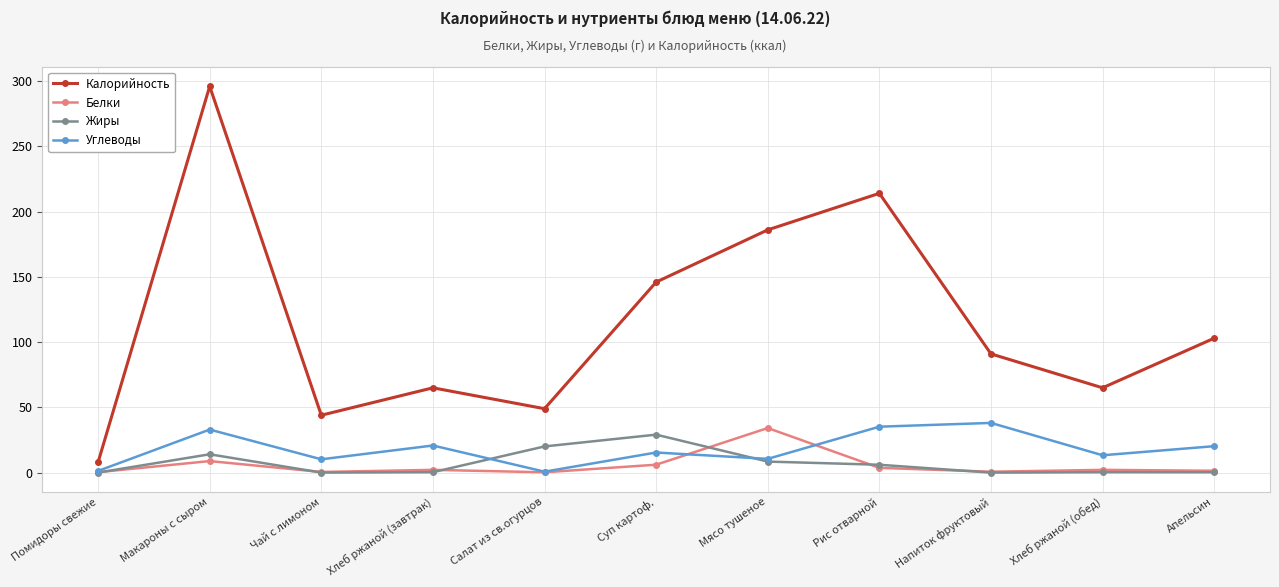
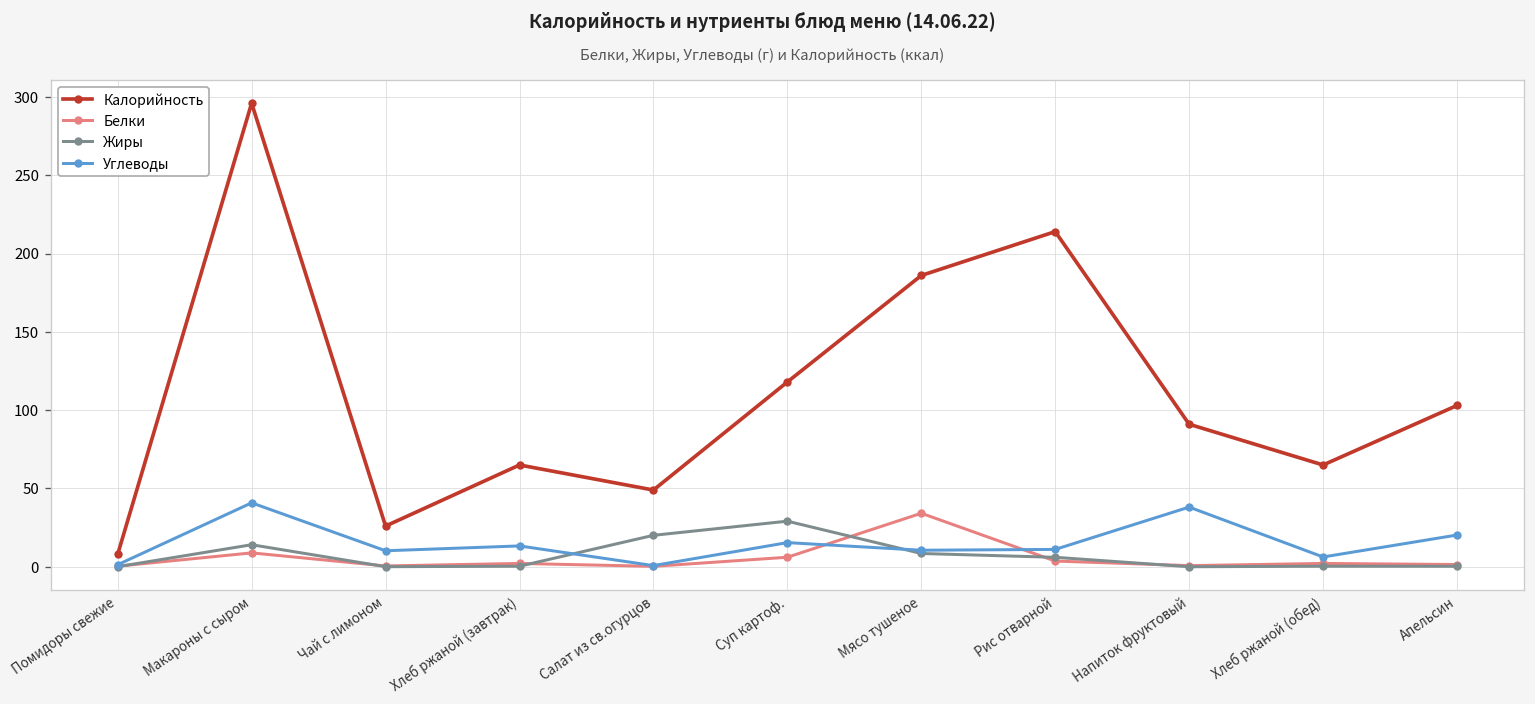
Углеводы, Макароны с сыром: 33 -> 41
Калорийность, Чай с лимоном: 44 -> 26
Углеводы, Хлеб ржаной (завтрак): 21 -> 13
Калорийность, Суп картоф.: 146 -> 118
Углеводы, Рис отварной: 35 -> 11
Углеводы, Хлеб ржаной (обед): 13 -> 6
